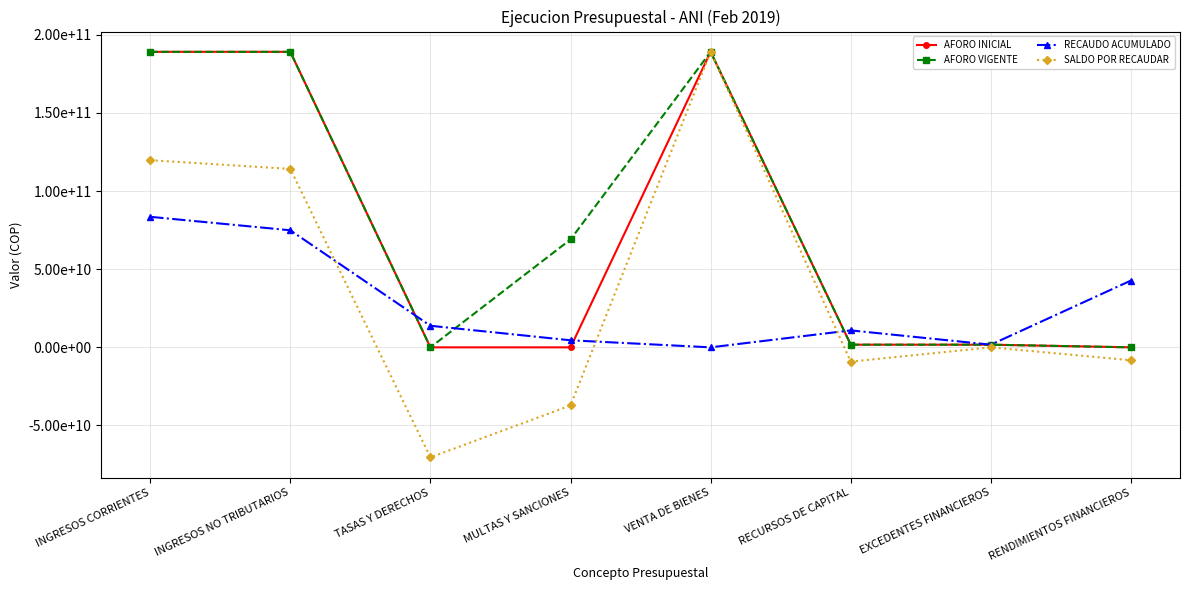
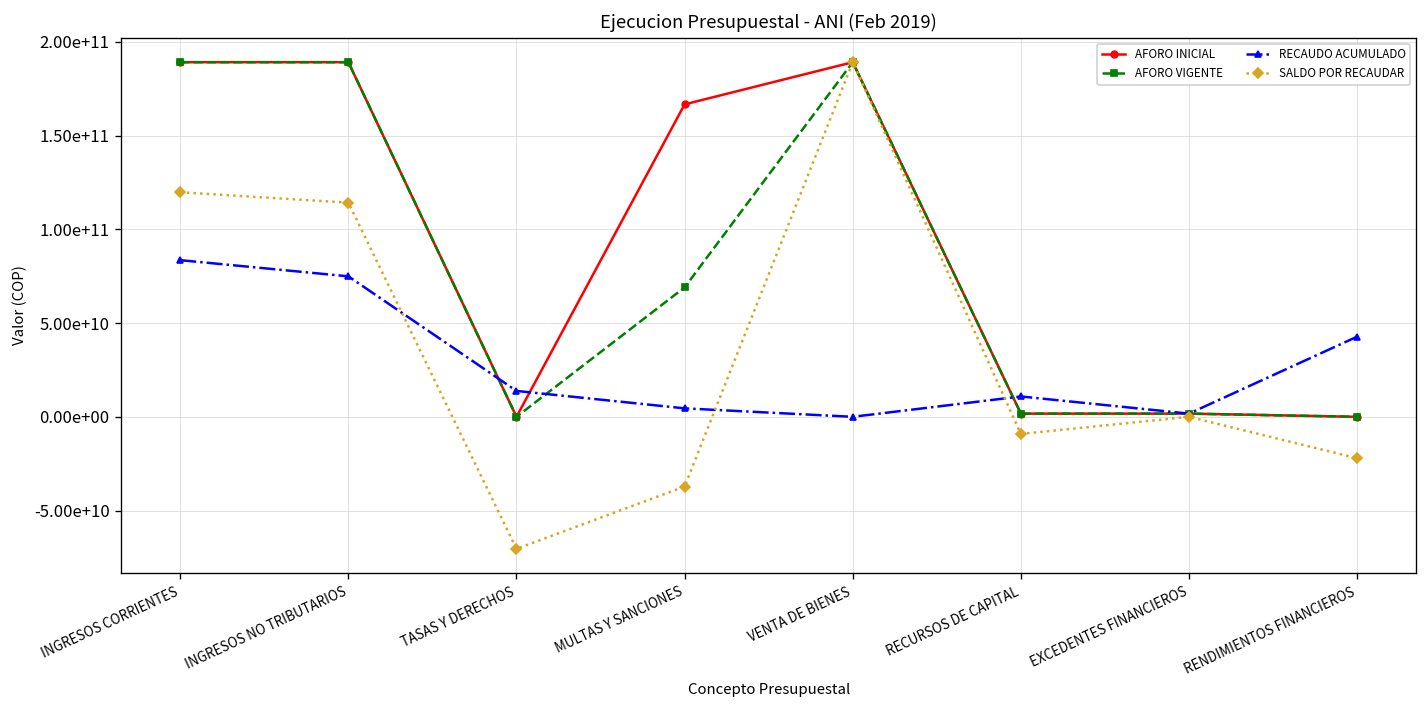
AFORO INICIAL, MULTAS Y SANCIONES: 0 -> 167000000000
SALDO POR RECAUDAR, RENDIMIENTOS FINANCIEROS: -8000000000 -> -22000000000
